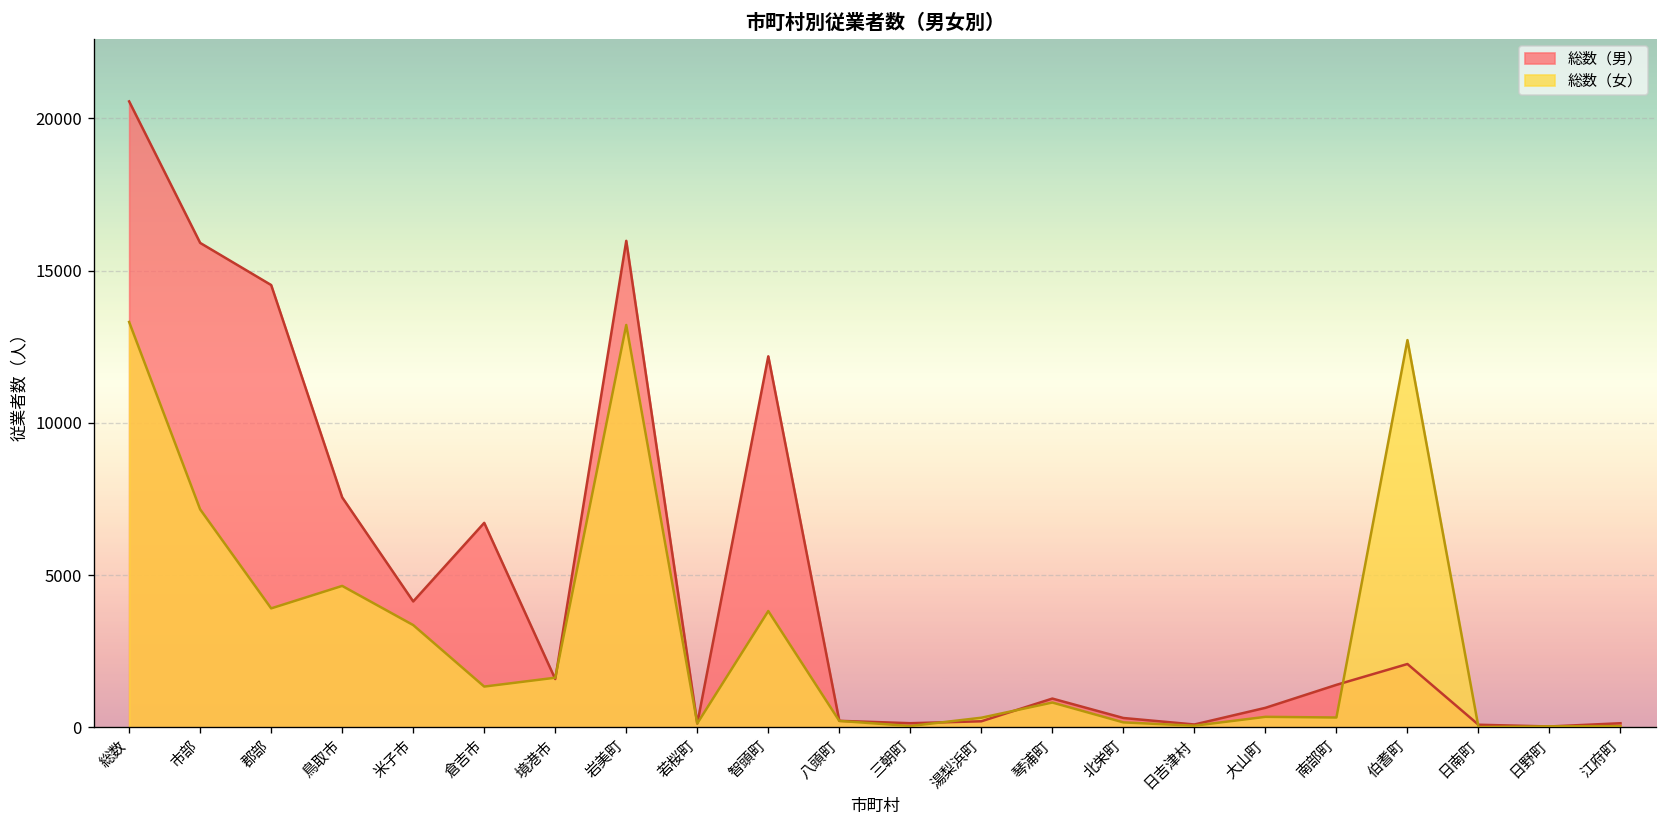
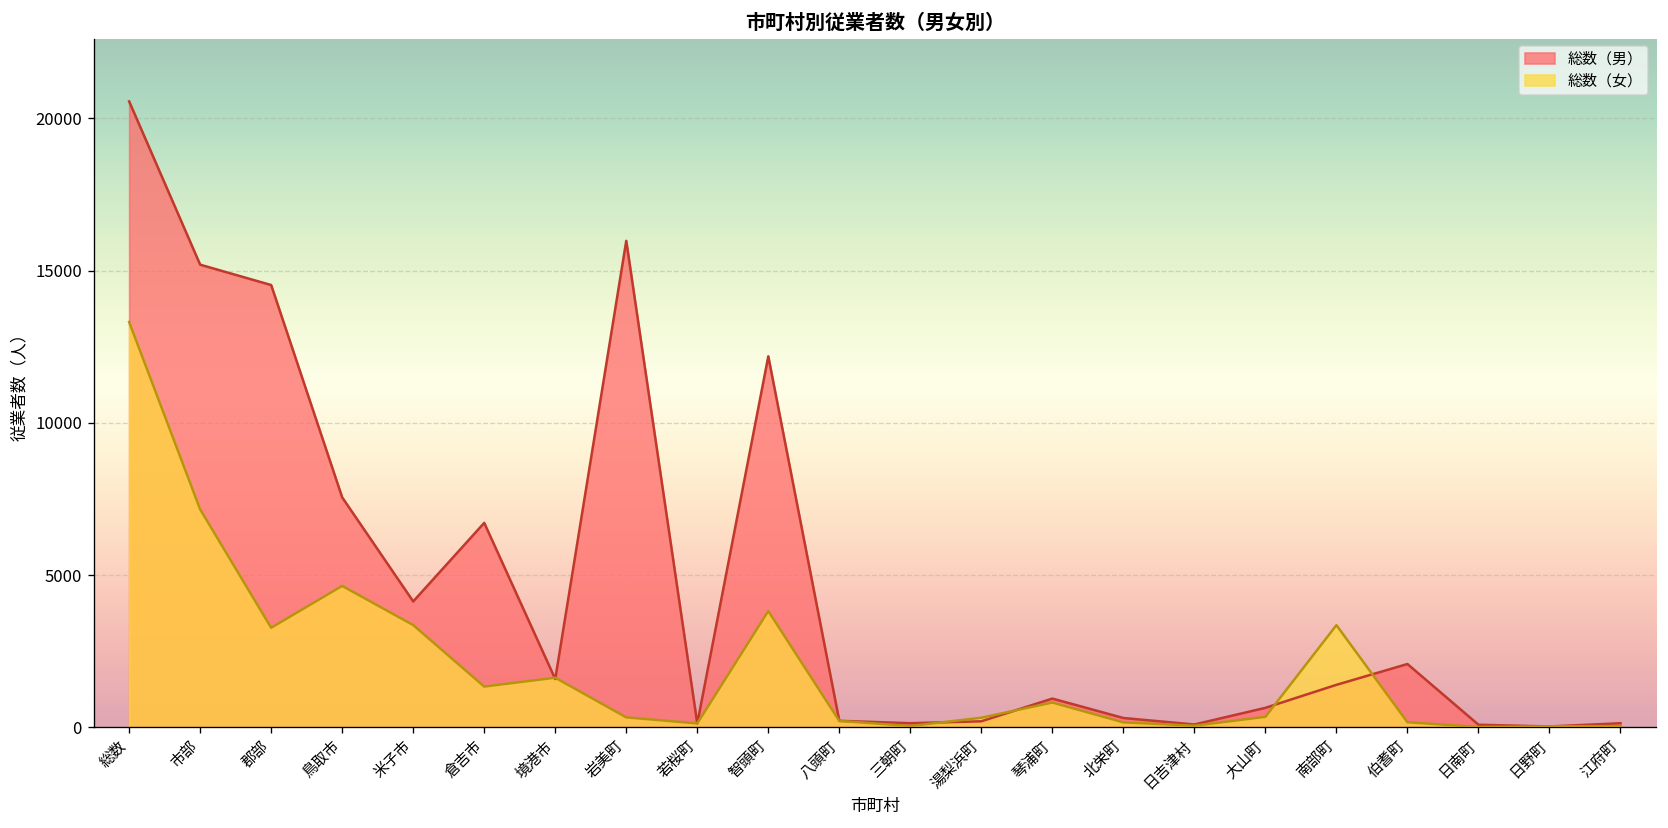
総数（男）, 市部: 15900 -> 15200
総数（女）, 郡部: 3900 -> 3300
総数（女）, 岩美町: 13200 -> 300
総数（女）, 南部町: 300 -> 3400
総数（女）, 伯耆町: 12700 -> 200
